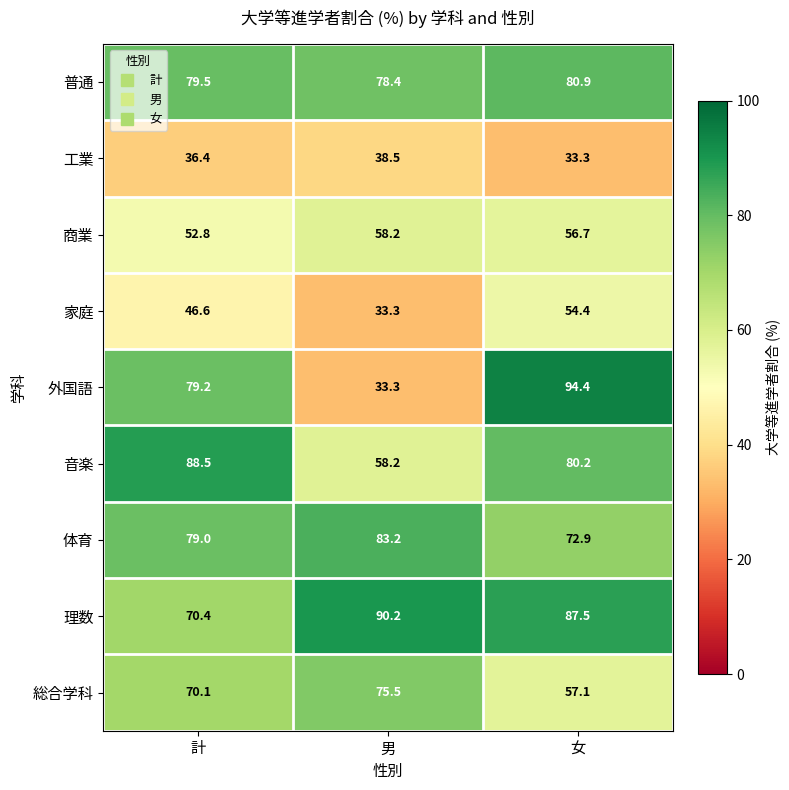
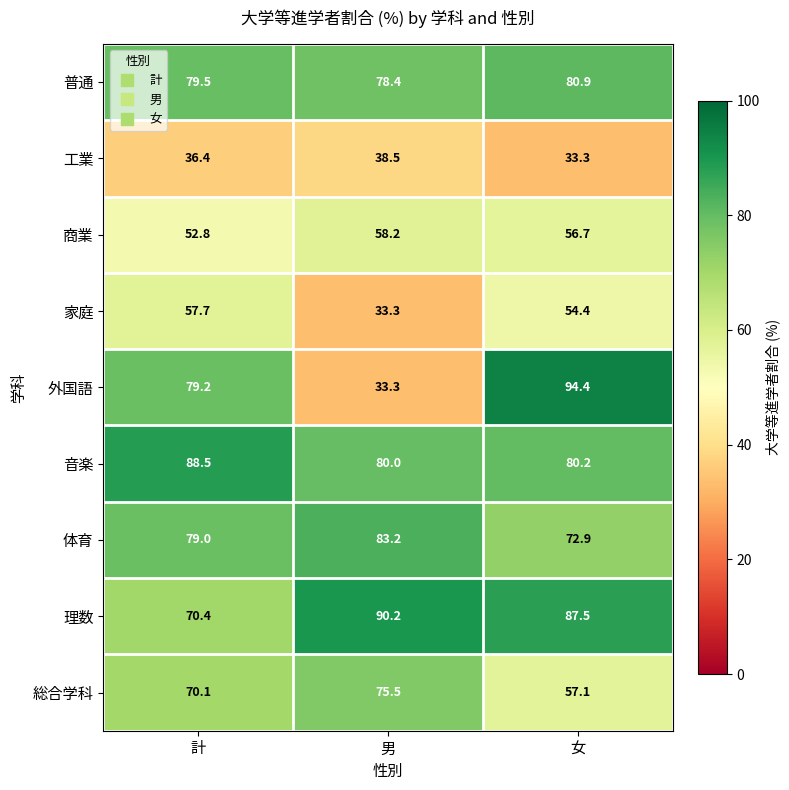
家庭, 計: 46.6 -> 57.7
音楽, 男: 58.2 -> 80.0
